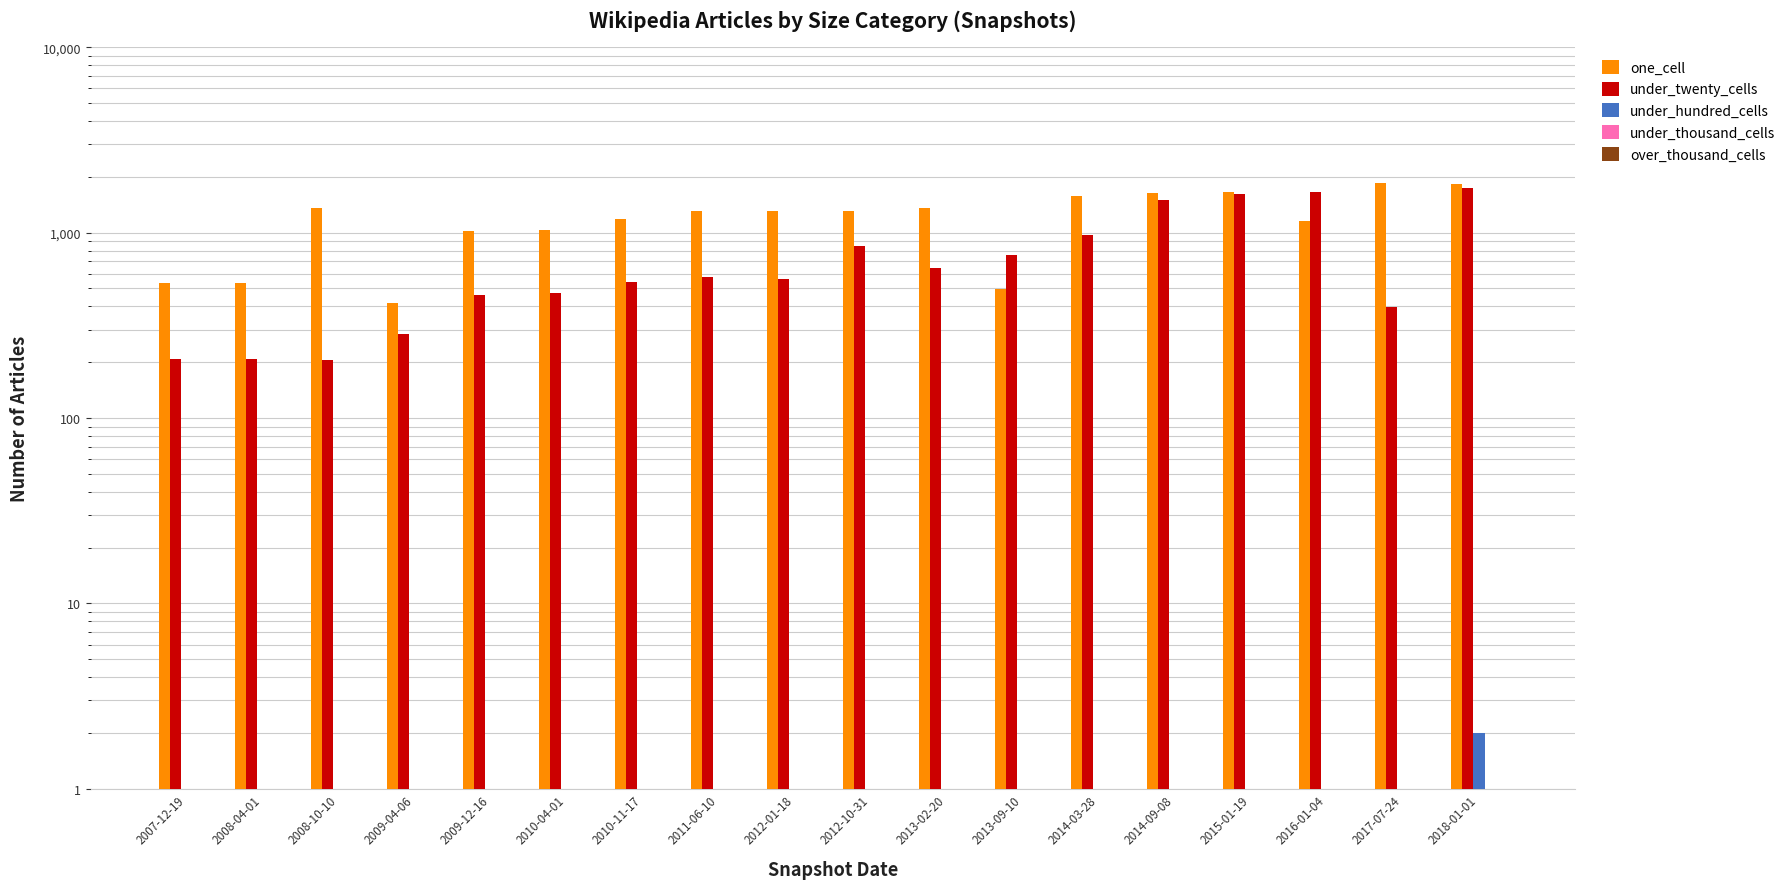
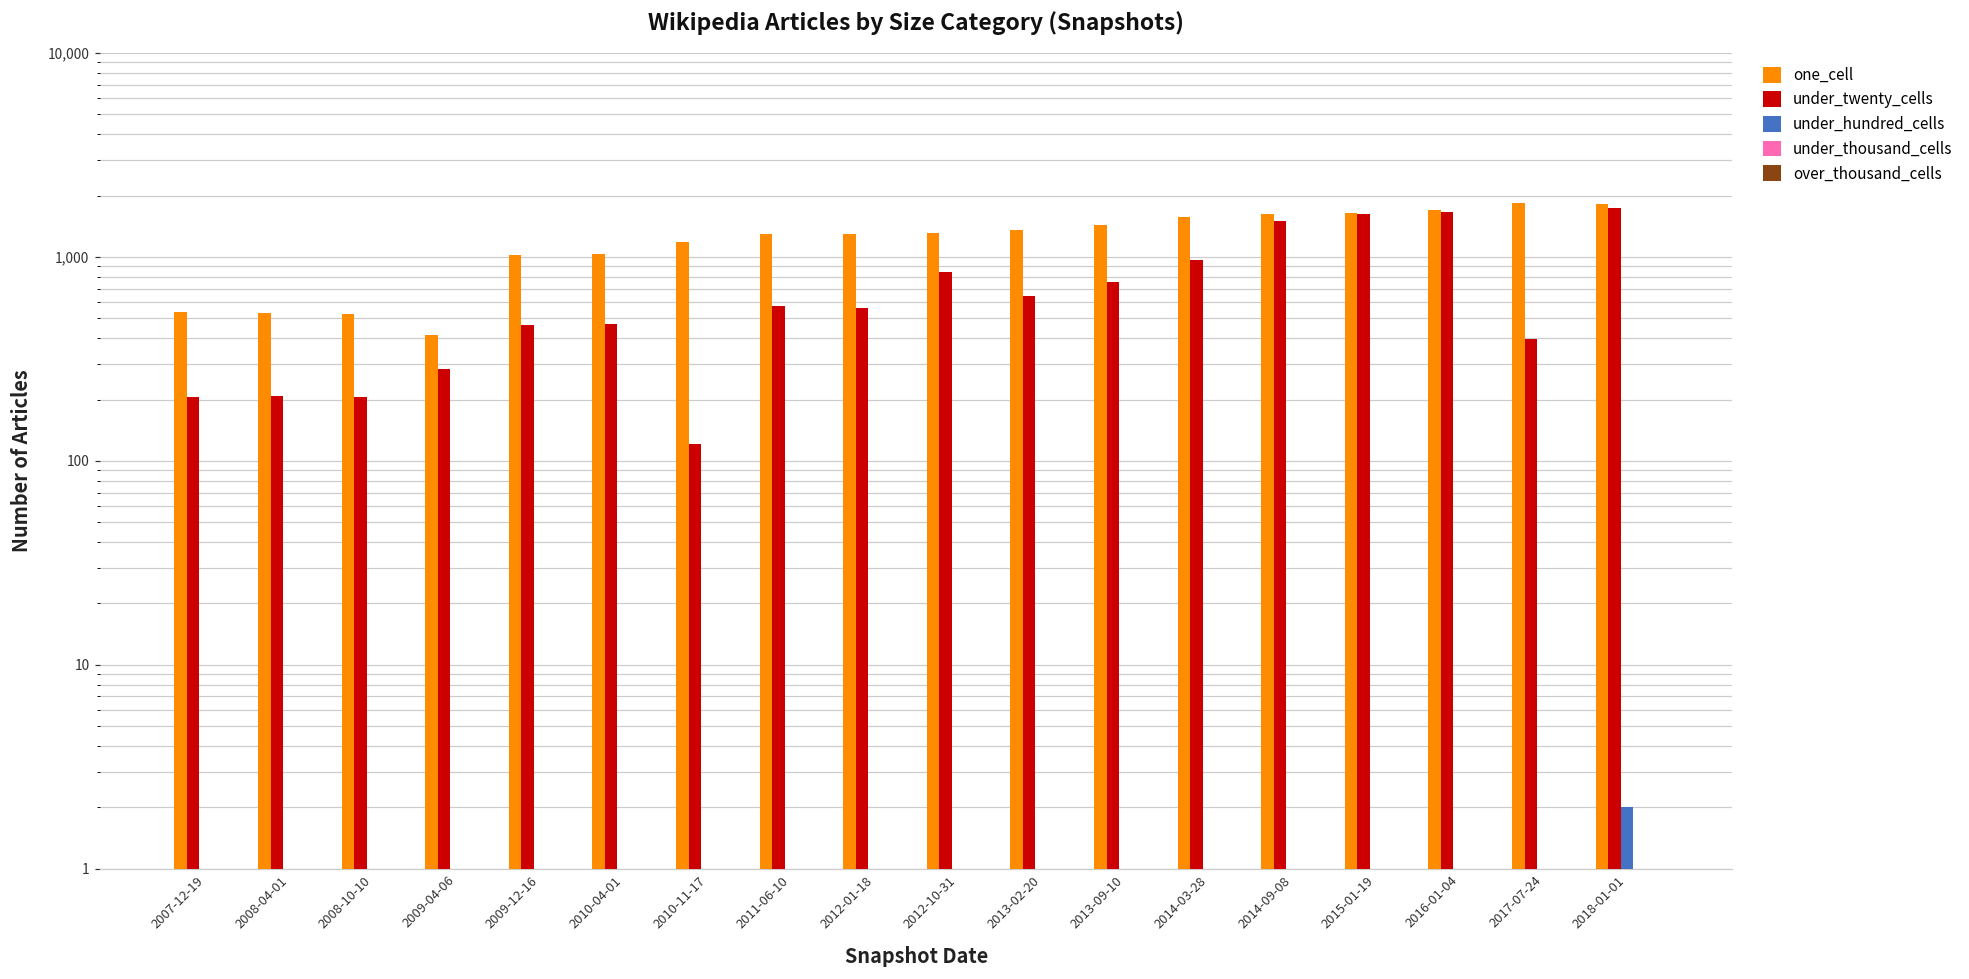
one_cell, 2008-10-10: 1,400 -> 530
under_twenty_cells, 2010-11-17: 540 -> 120
one_cell, 2013-09-10: 490 -> 1,400
one_cell, 2016-01-04: 1,200 -> 1,700
